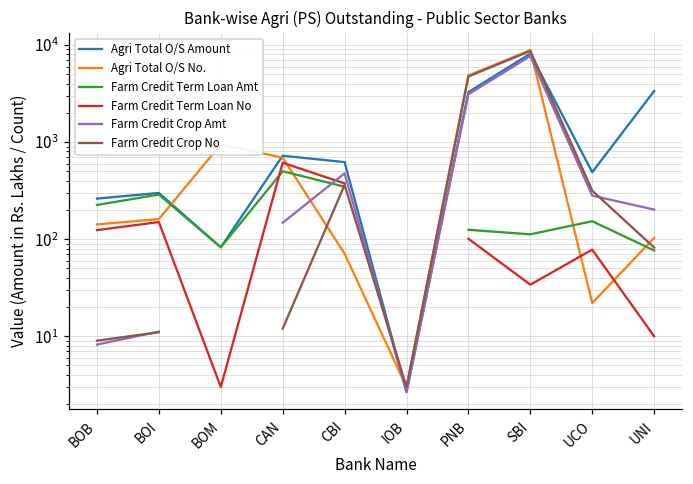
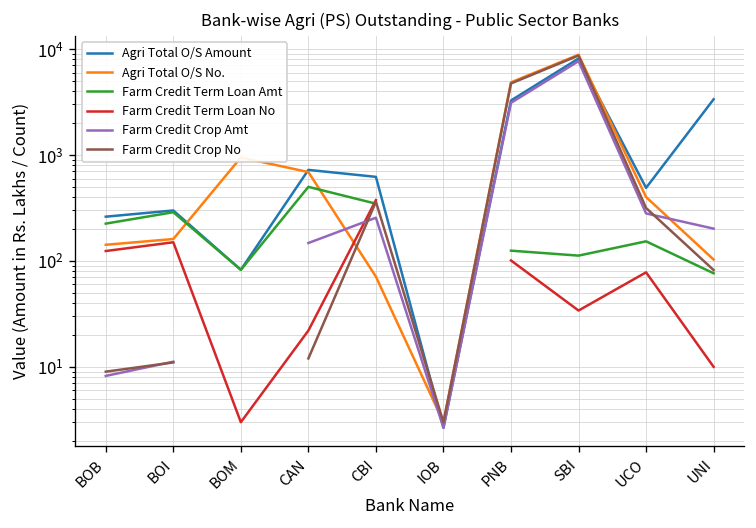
Farm Credit Term Loan No, CAN: 600 -> 22
Farm Credit Crop Amt, CBI: 500 -> 260
Agri Total O/S No., UCO: 22 -> 400
